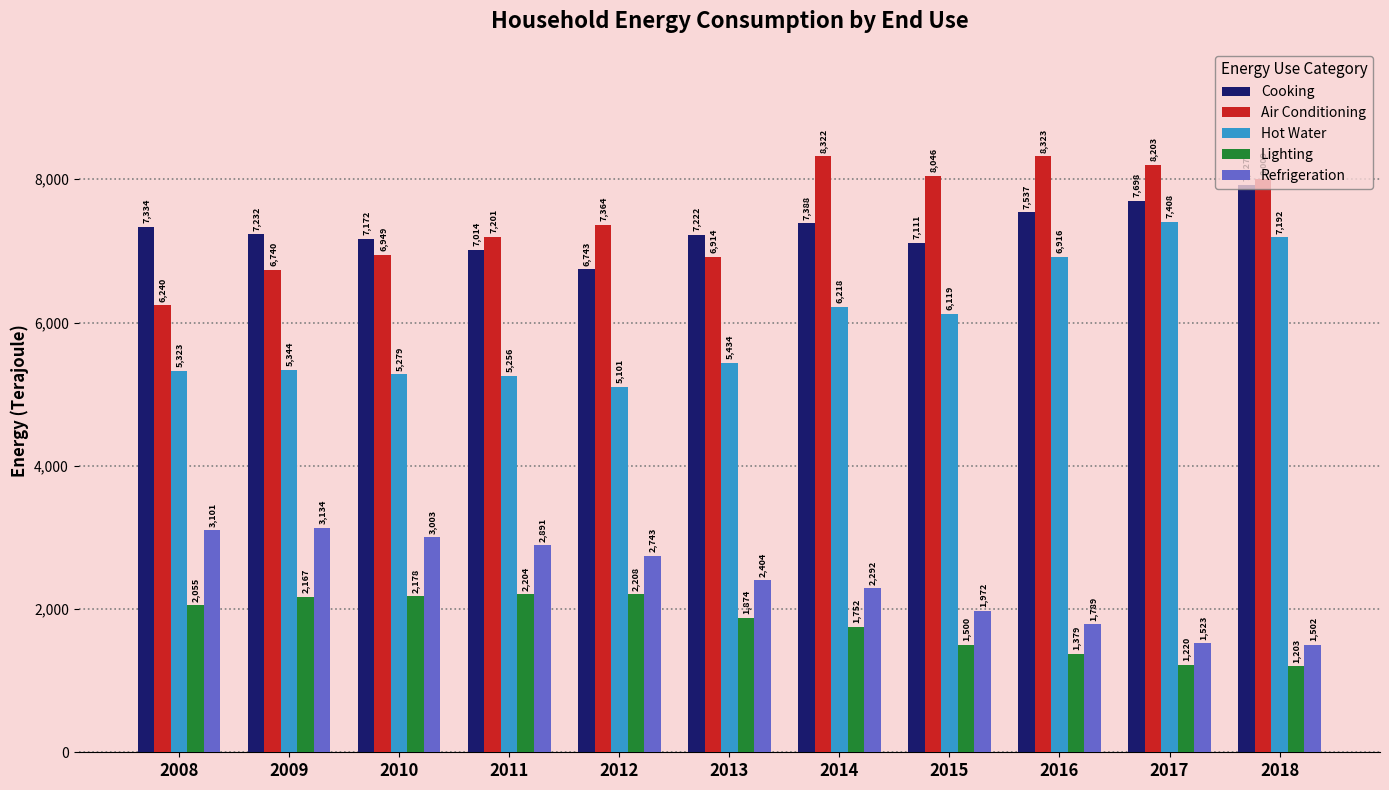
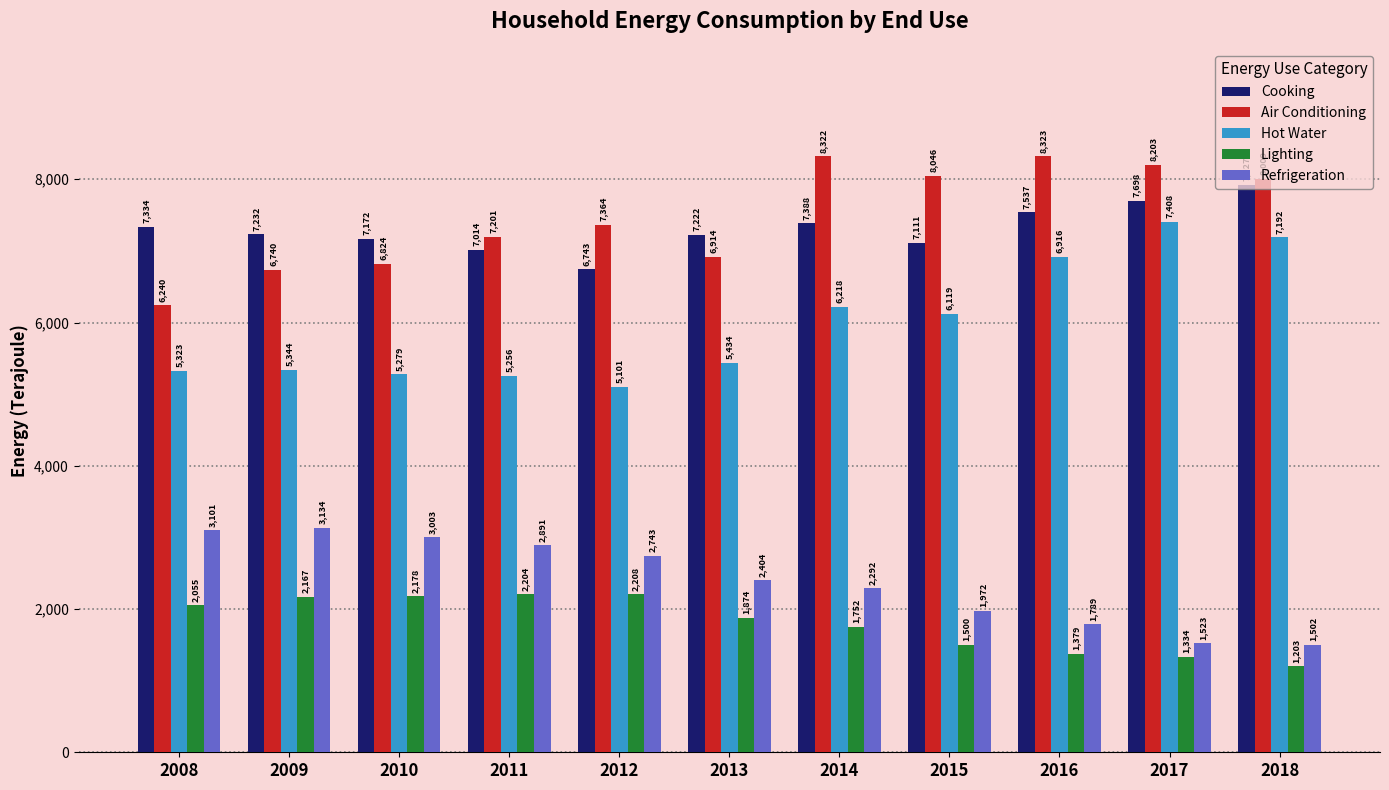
Air Conditioning, 2010: 6,949 -> 6,824
Lighting, 2017: 1,220 -> 1,334
